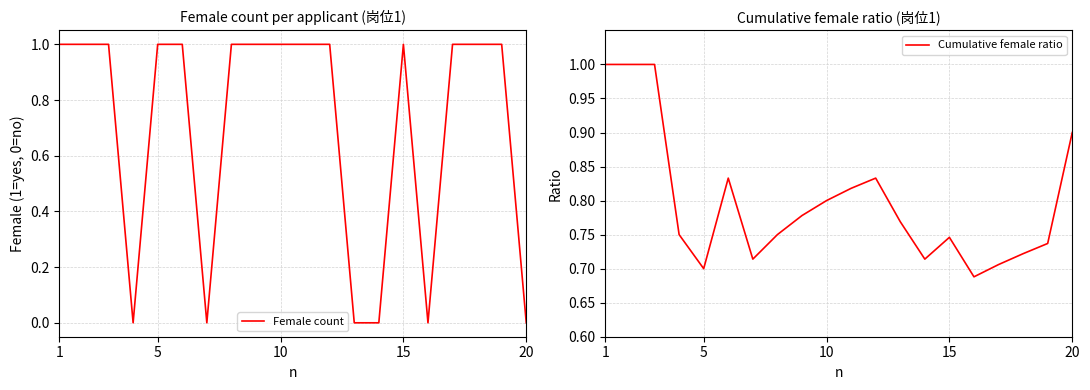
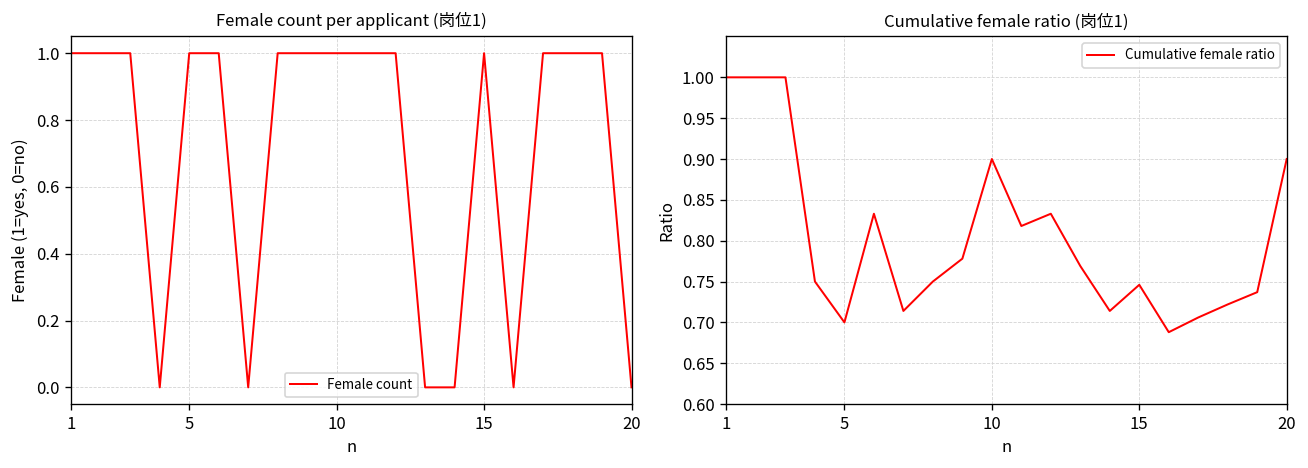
Cumulative female ratio (岗位1), 10: 0.8 -> 0.9
